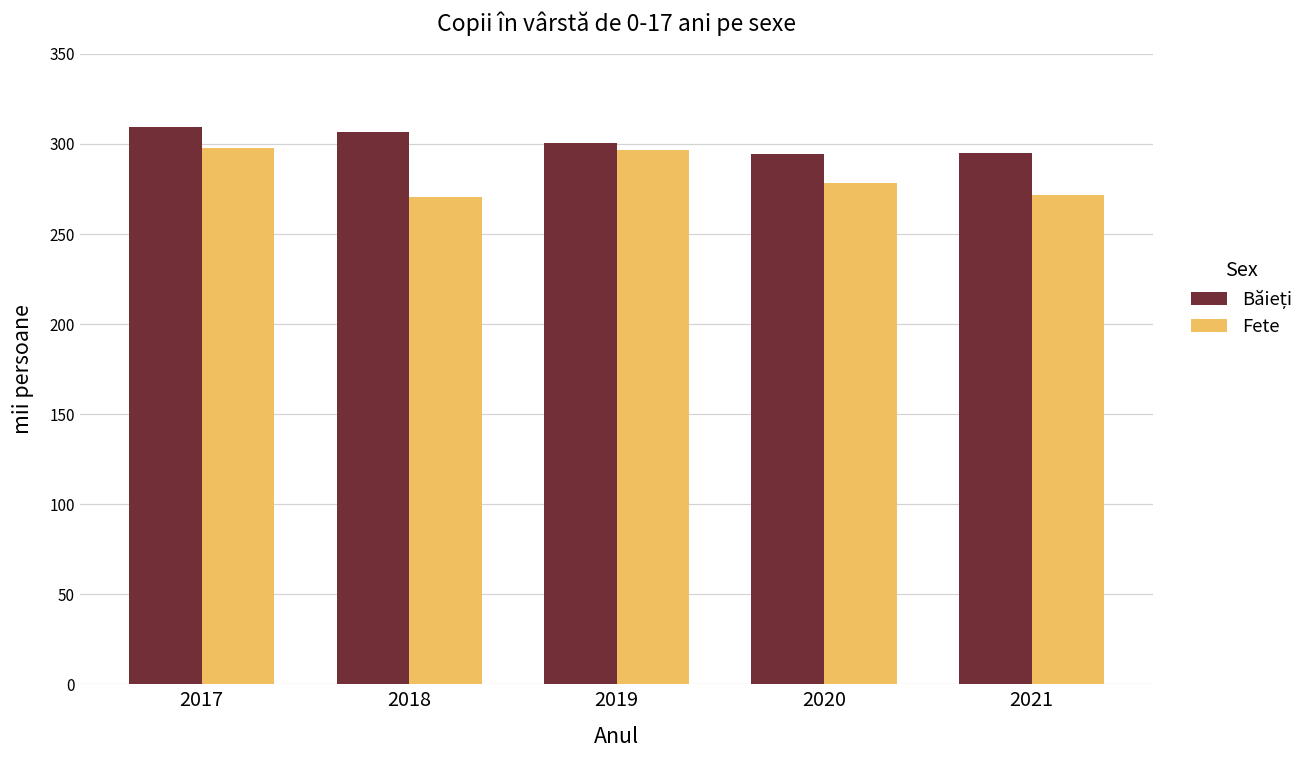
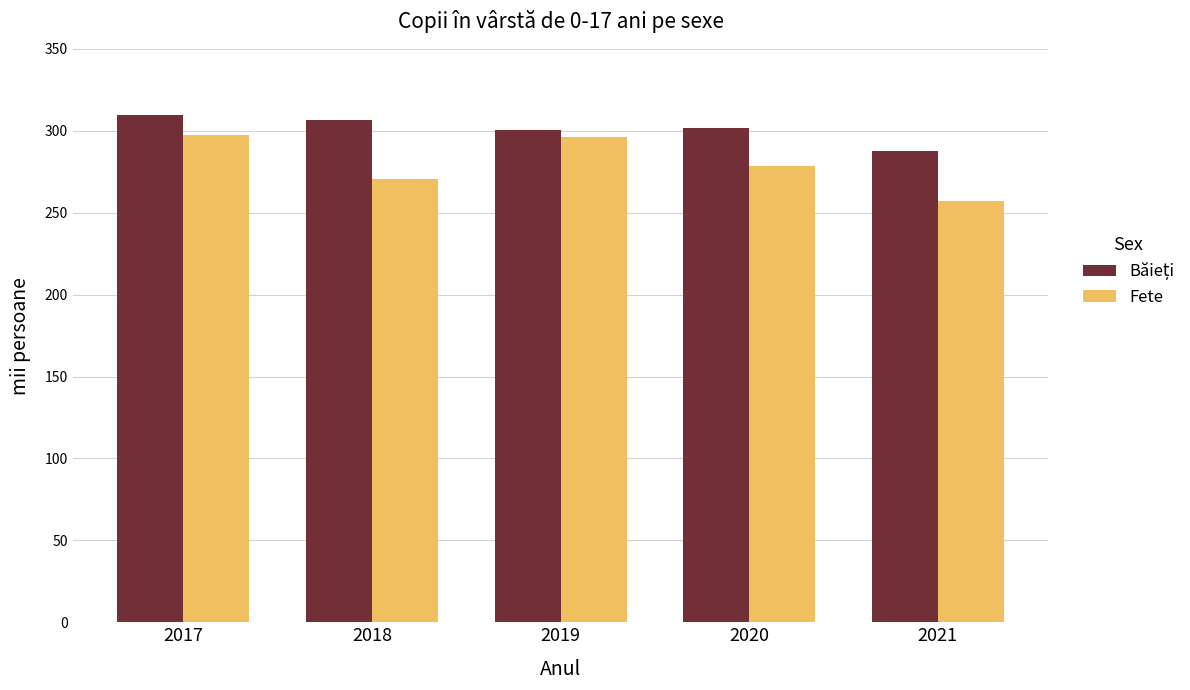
Băieți, 2020: 295 -> 302
Băieți, 2021: 295 -> 288
Fete, 2021: 272 -> 257
